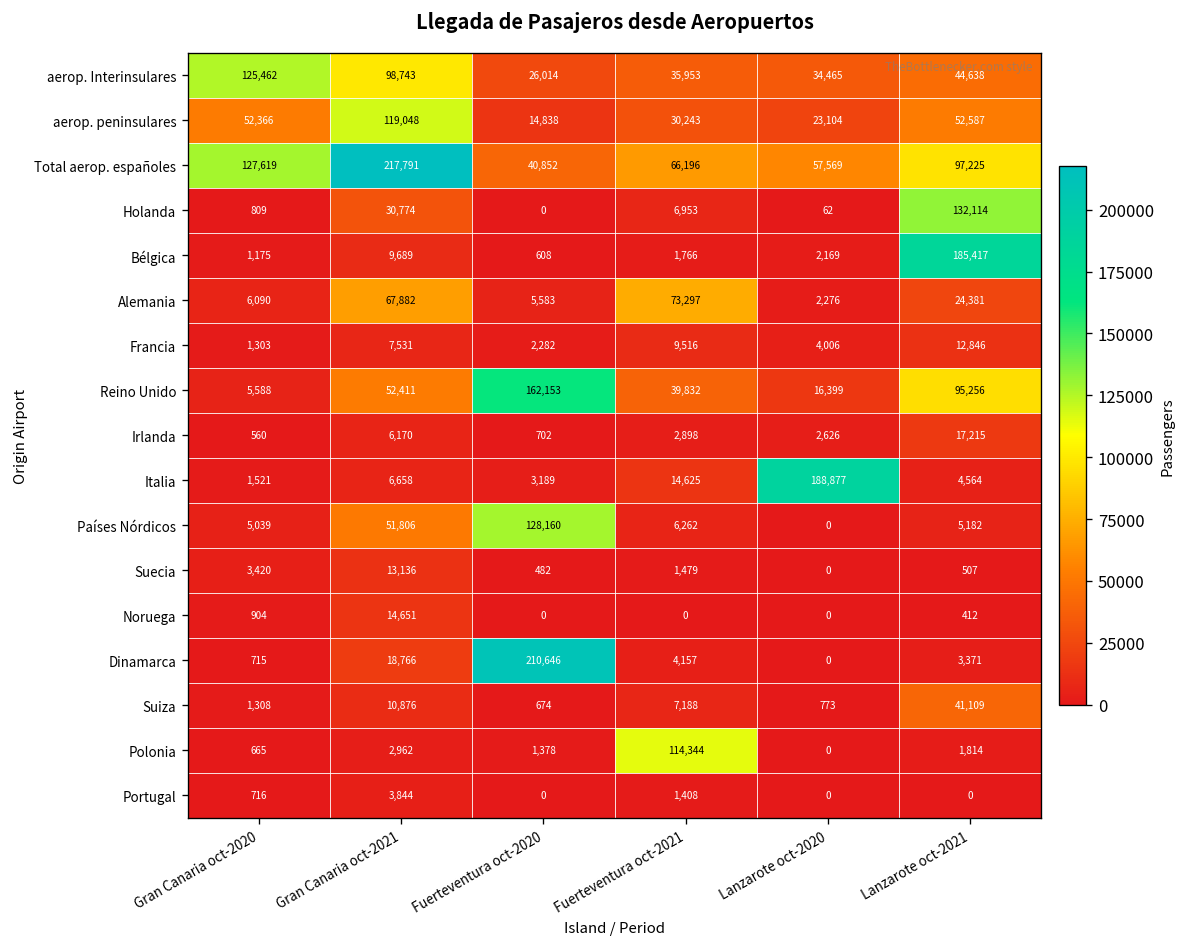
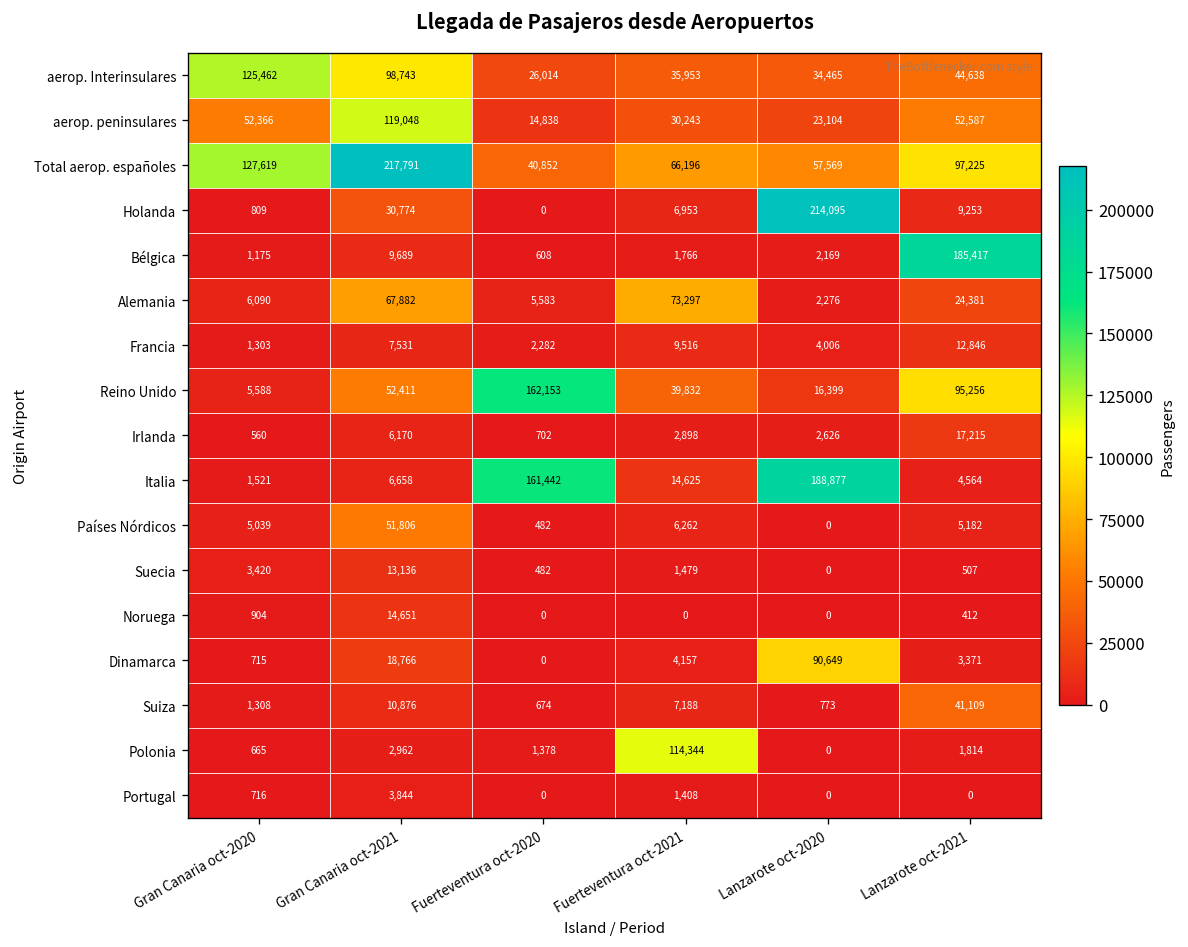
Holanda, Lanzarote oct-2020: 62 -> 214,095
Holanda, Lanzarote oct-2021: 132,114 -> 9,253
Italia, Fuerteventura oct-2020: 3,189 -> 161,442
Países Nórdicos, Fuerteventura oct-2020: 128,160 -> 482
Dinamarca, Fuerteventura oct-2020: 210,646 -> 0
Dinamarca, Lanzarote oct-2020: 0 -> 90,649
